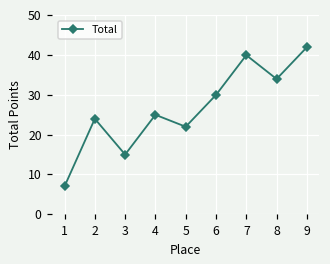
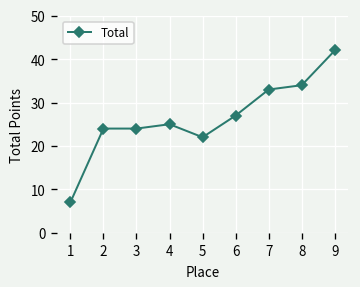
3: 15 -> 24
6: 30 -> 27
7: 40 -> 33
